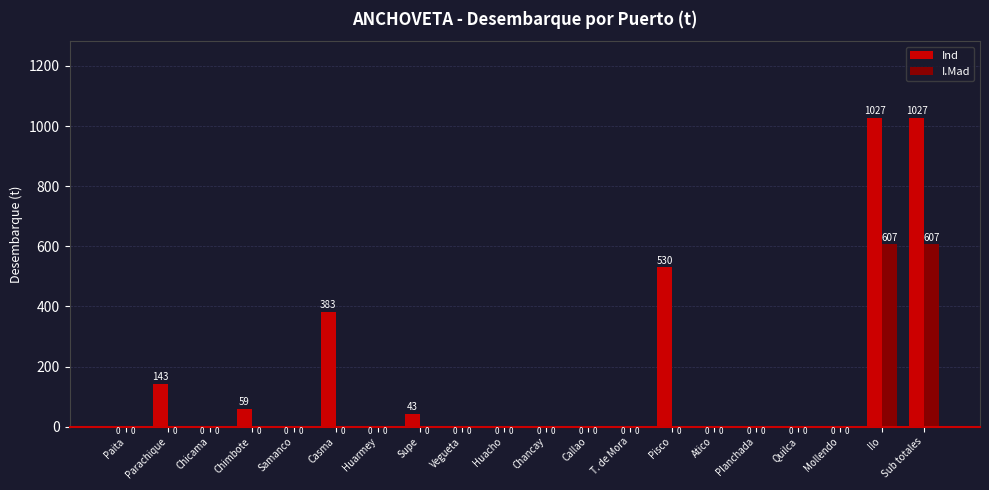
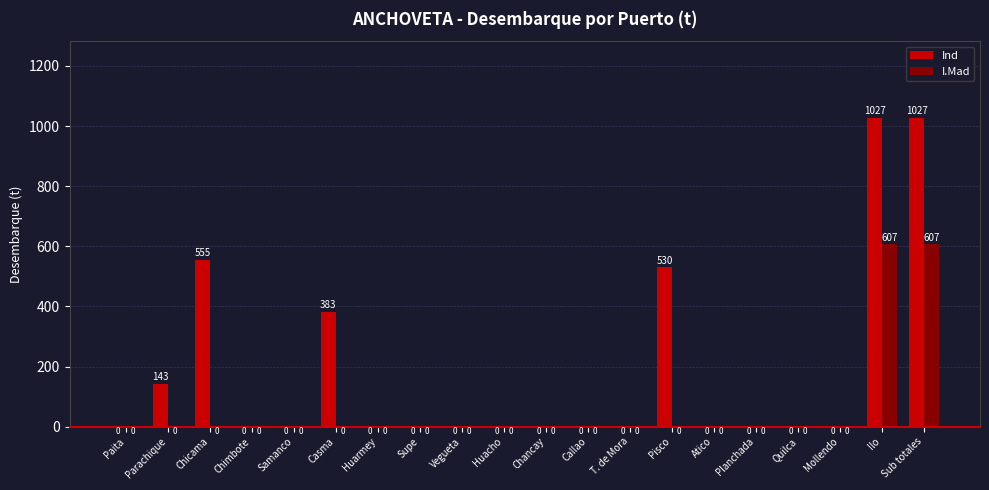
Ind, Chicama: 0 -> 555
Ind, Chimbote: 59 -> 0
Ind, Supe: 43 -> 0
